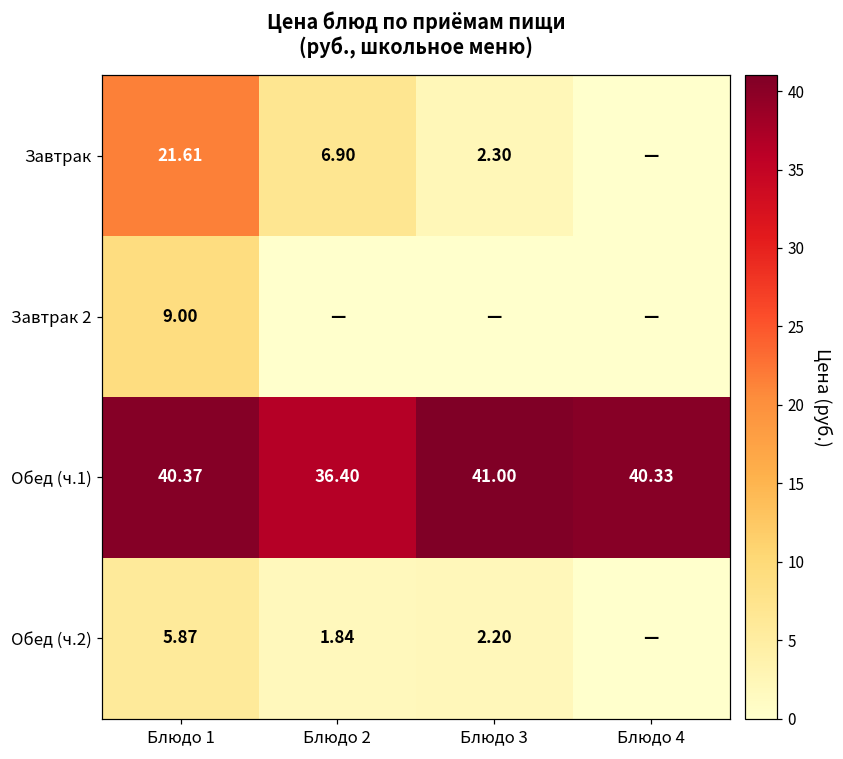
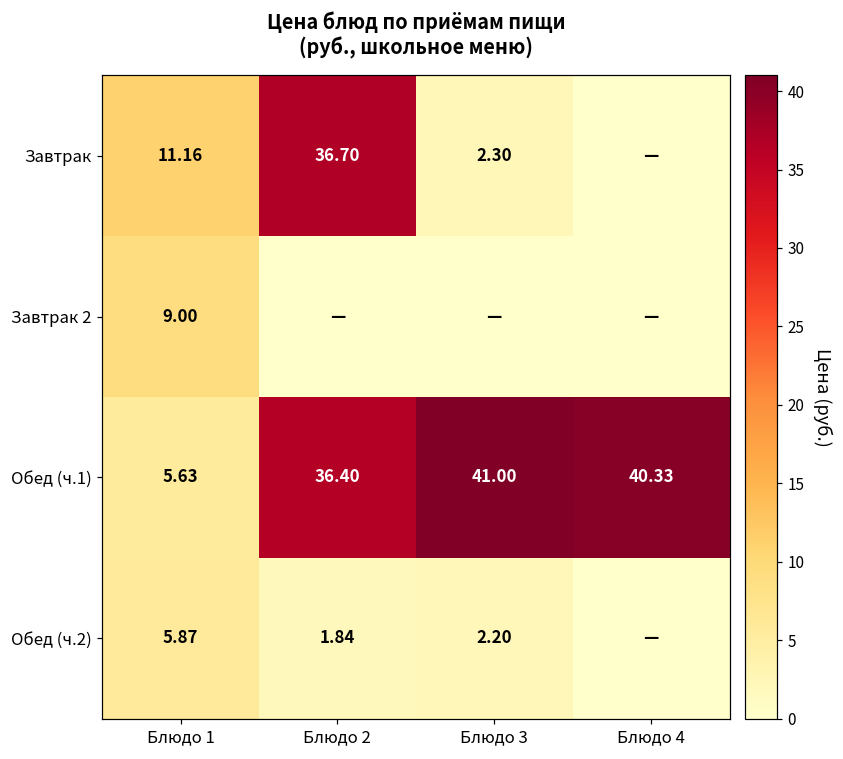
Завтрак, Блюдо 1: 21.61 -> 11.16
Завтрак, Блюдо 2: 6.90 -> 36.70
Обед (ч.1), Блюдо 1: 40.37 -> 5.63
